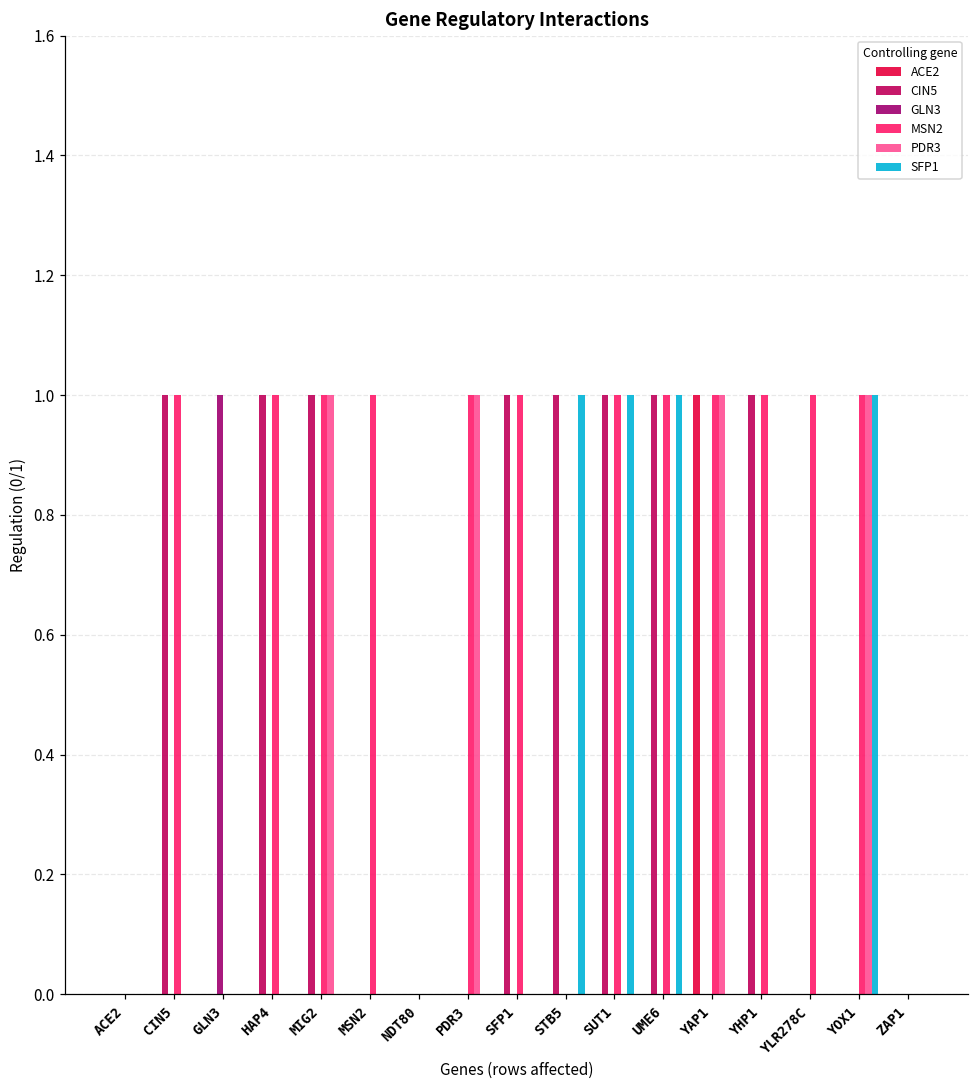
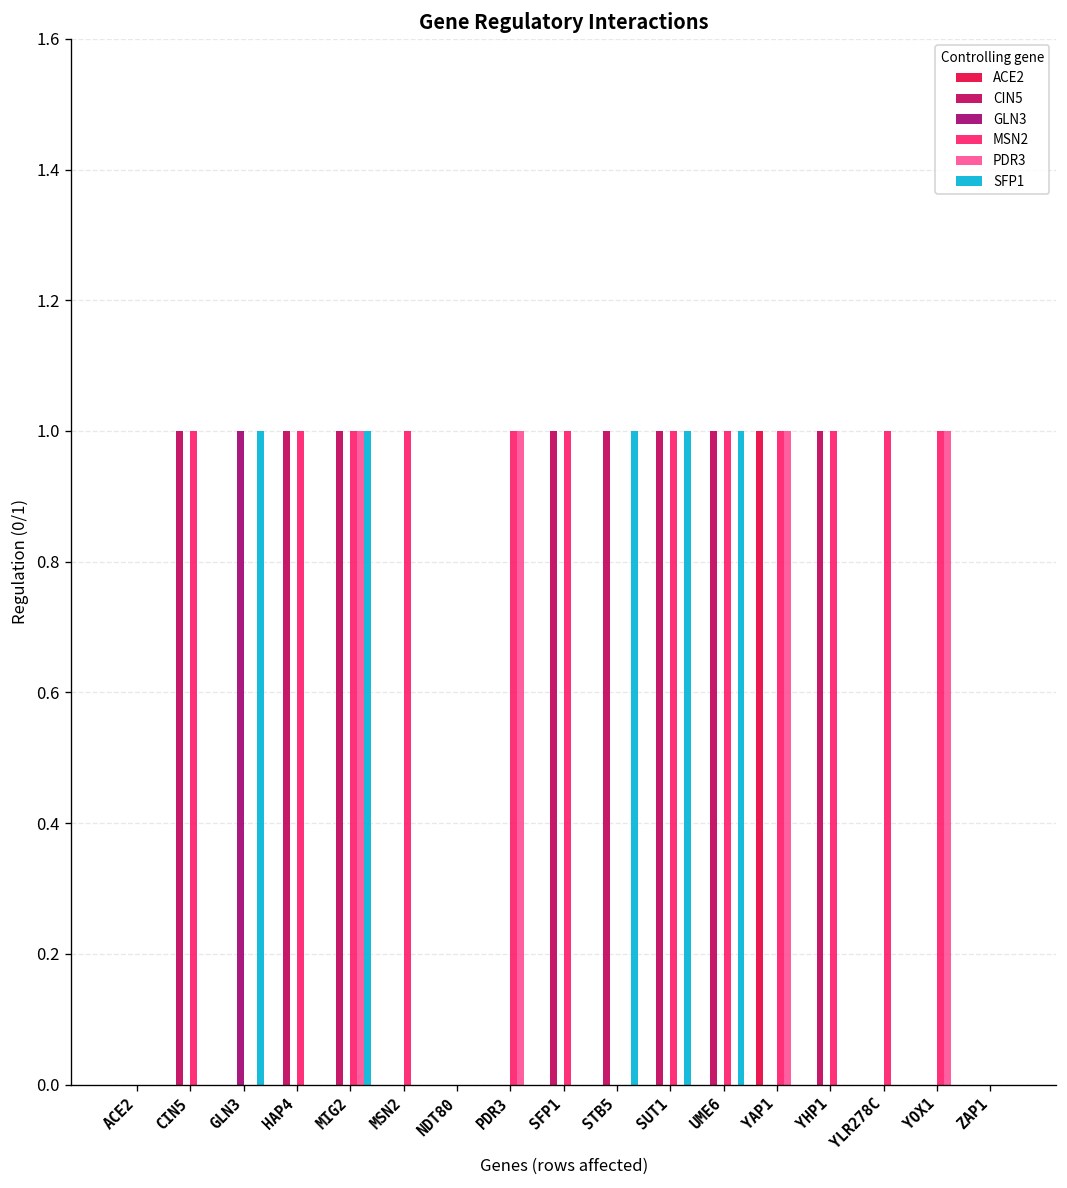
SFP1, GLN3: 0 -> 1
SFP1, MIG2: 0 -> 1
SFP1, YOX1: 1 -> 0
